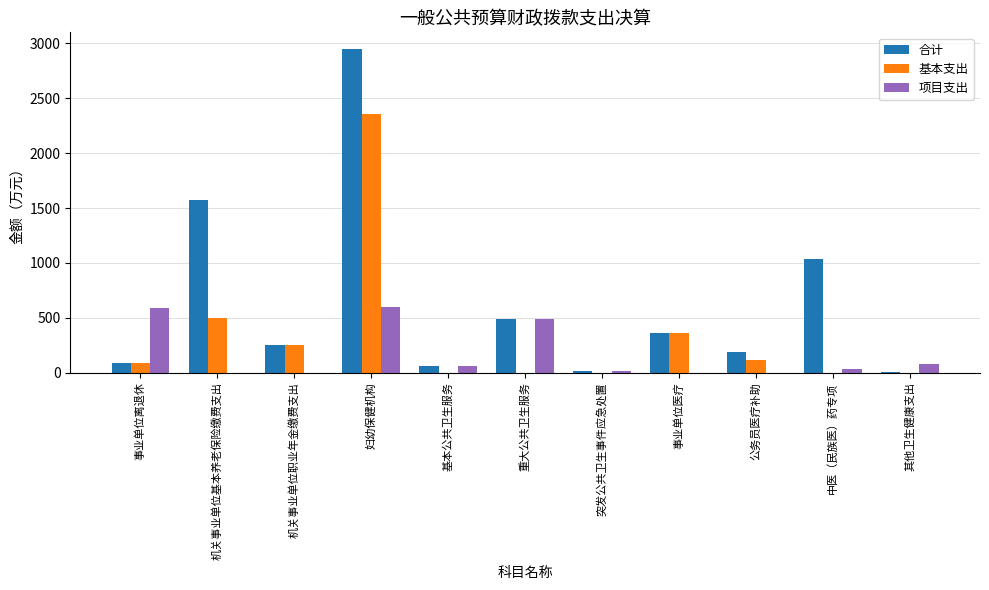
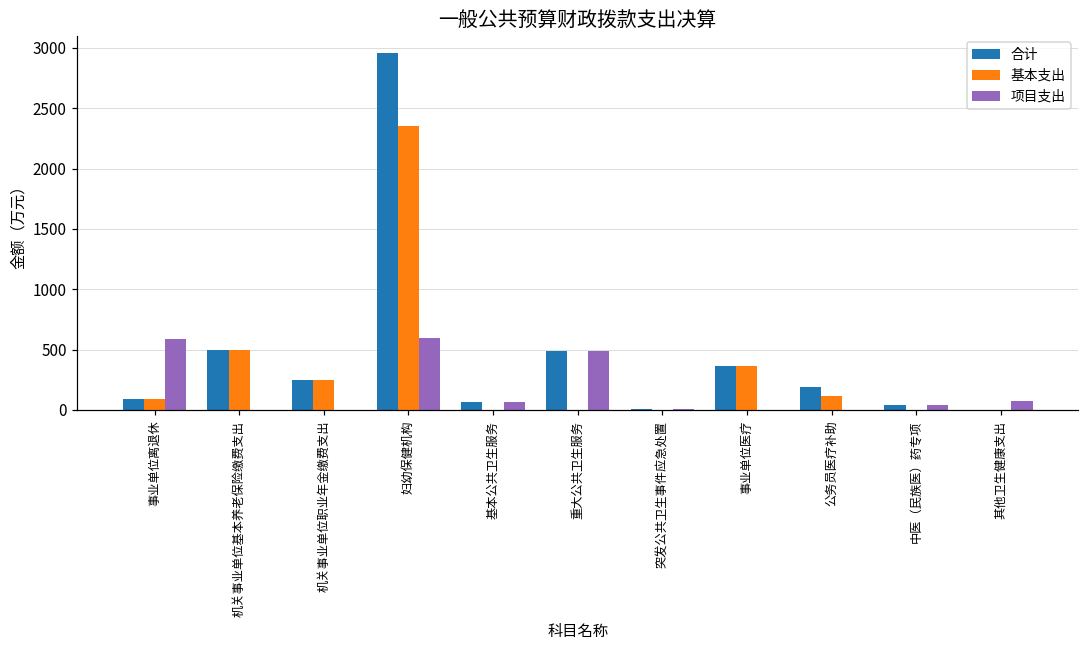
合计, 机关事业单位基本养老保险缴费支出: 1570 -> 500
合计, 中医（民族医）药专项: 1030 -> 40
